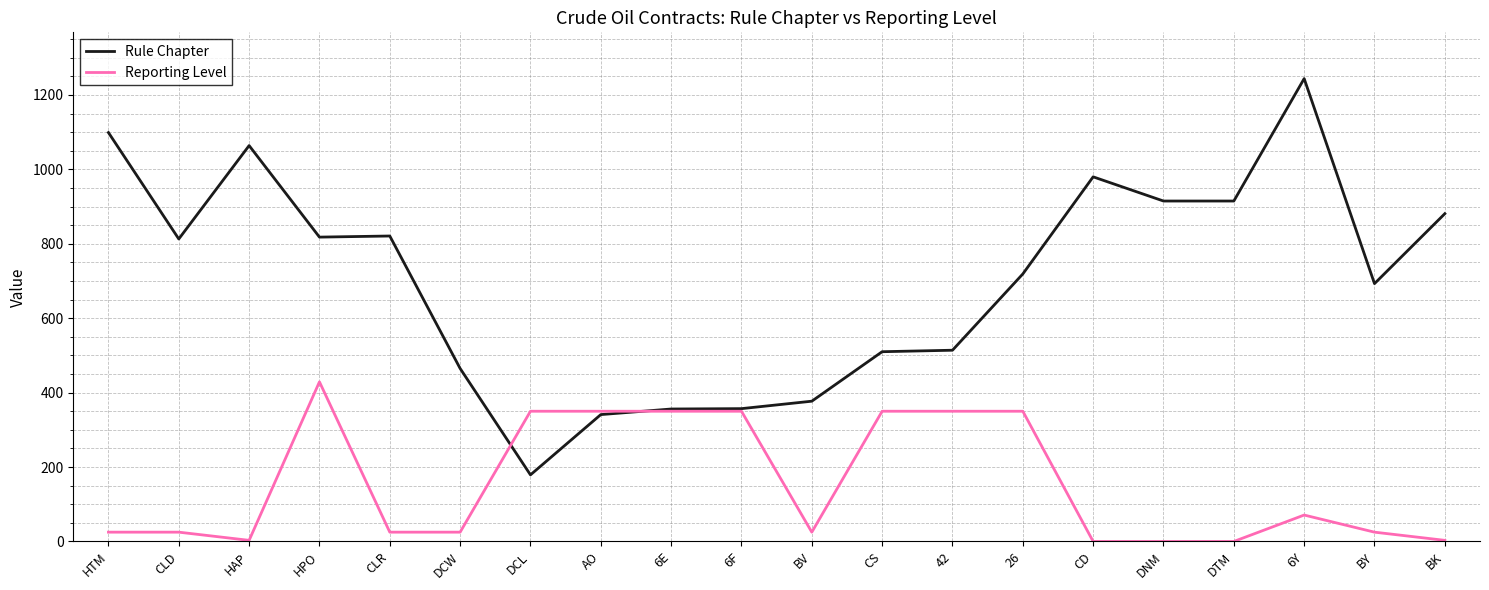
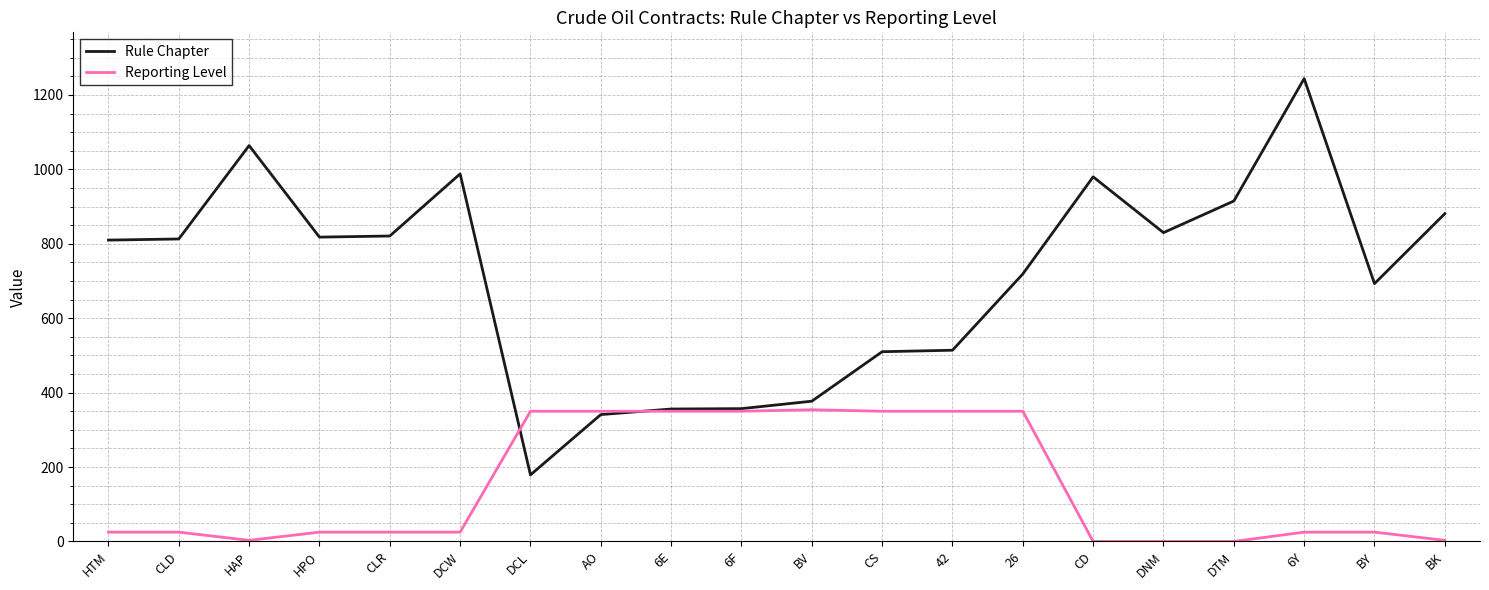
Rule Chapter, HTM: 1100 -> 810
Reporting Level, HPO: 430 -> 30
Rule Chapter, DCW: 470 -> 990
Reporting Level, BV: 30 -> 350
Rule Chapter, DNM: 920 -> 830
Reporting Level, 6Y: 70 -> 30
